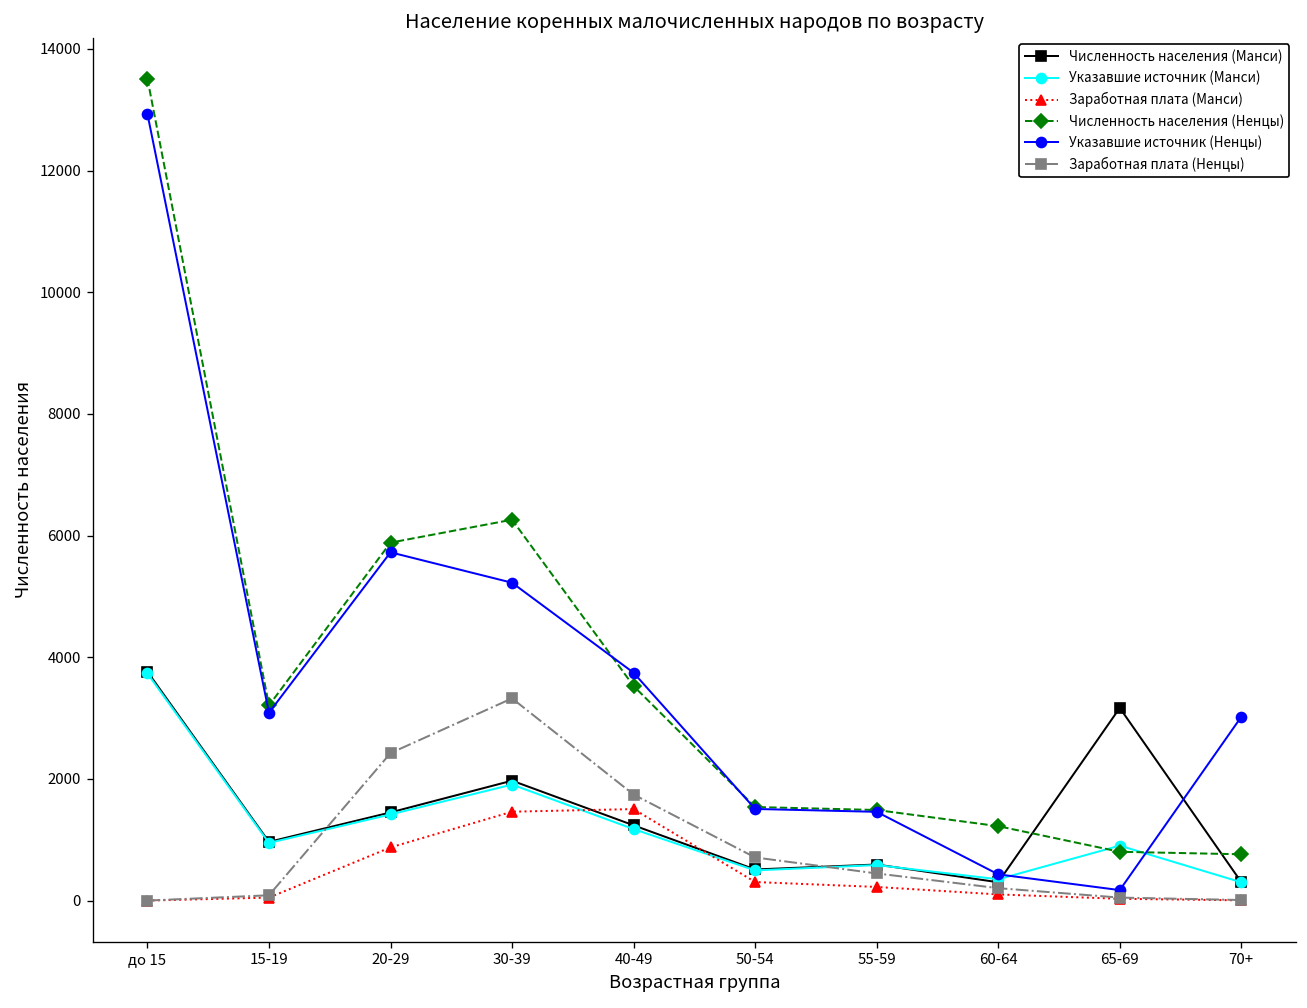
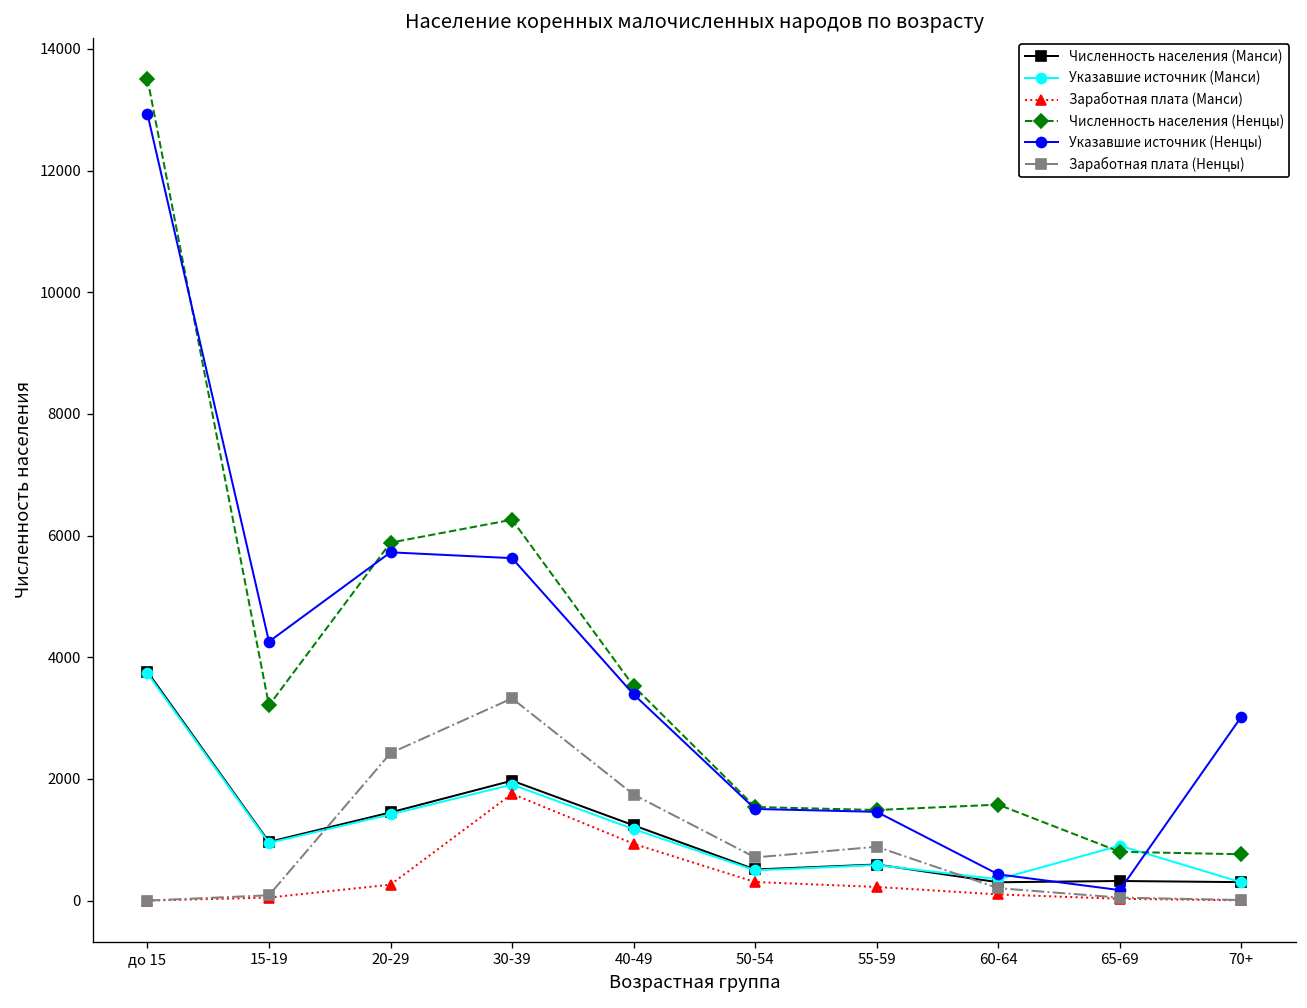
Указавшие источник (Ненцы), 15-19: 3100 -> 4300
Заработная плата (Манси), 20-29: 900 -> 300
Заработная плата (Манси), 30-39: 1500 -> 1800
Указавшие источник (Ненцы), 30-39: 5200 -> 5600
Заработная плата (Манси), 40-49: 1500 -> 900
Указавшие источник (Ненцы), 40-49: 3700 -> 3400
Заработная плата (Ненцы), 55-59: 400 -> 900
Численность населения (Ненцы), 60-64: 1200 -> 1600
Численность населения (Манси), 65-69: 3200 -> 300
